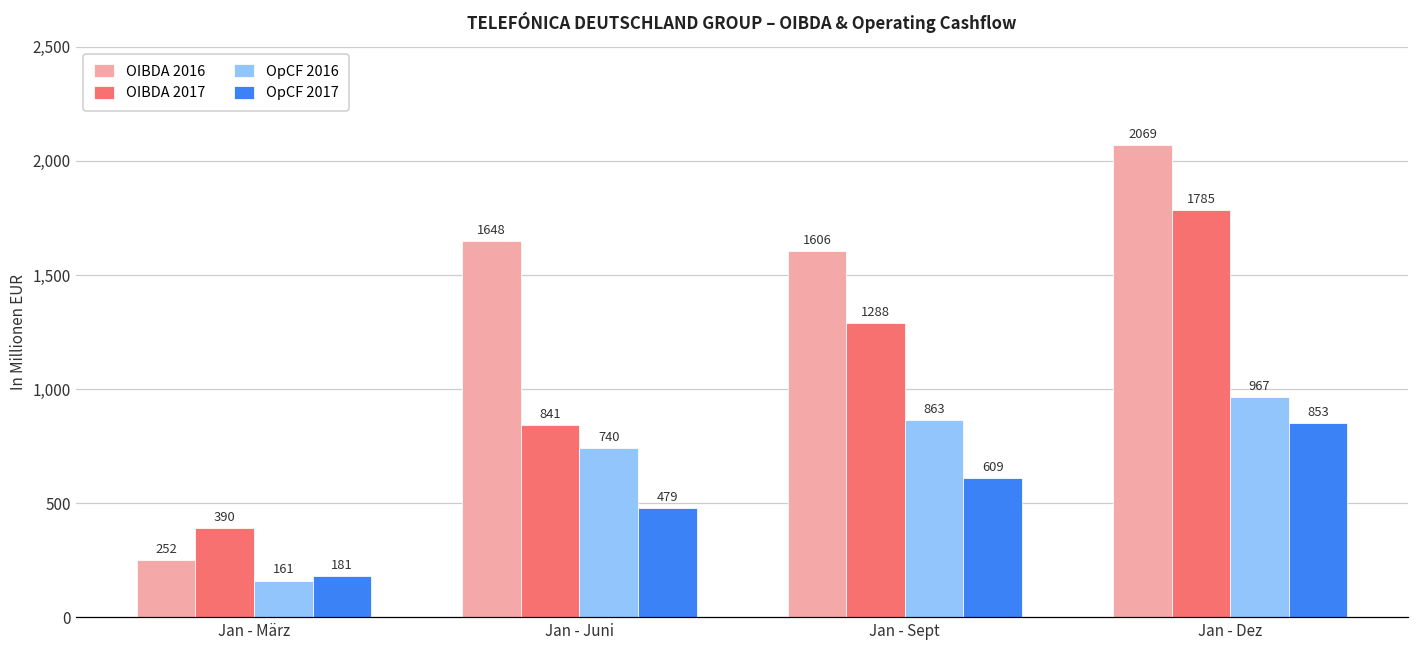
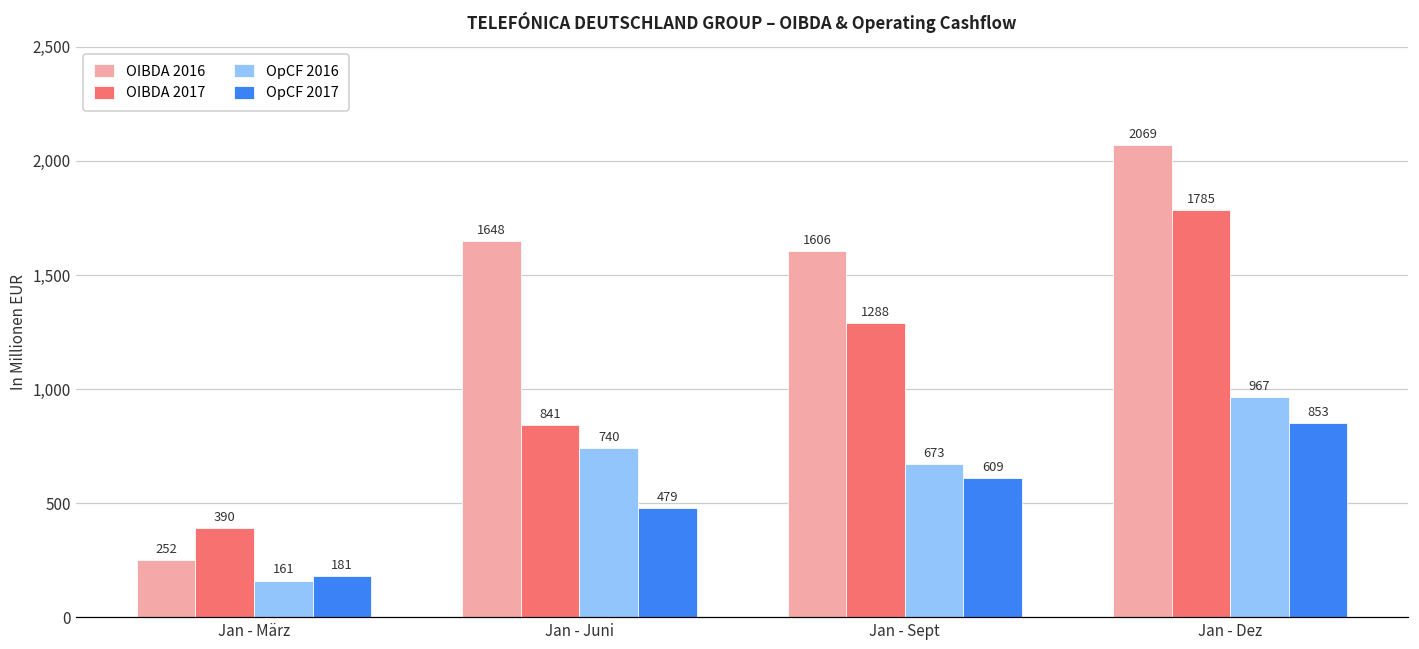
OpCF 2016, Jan - Sept: 863 -> 673
